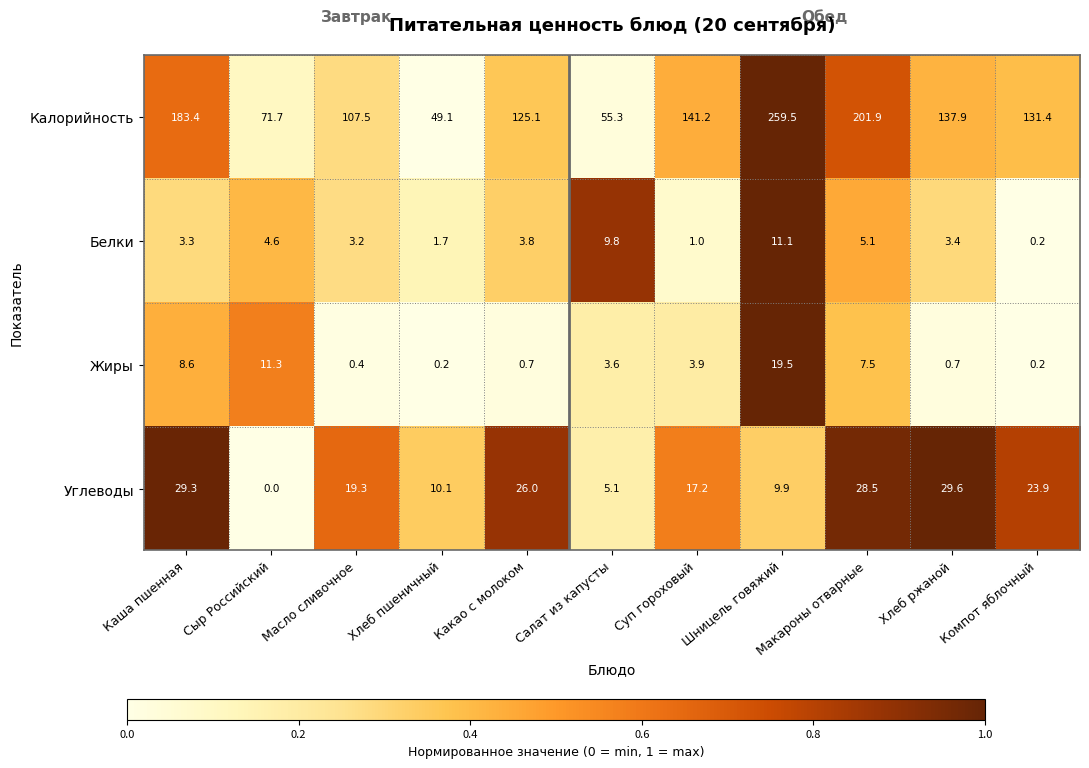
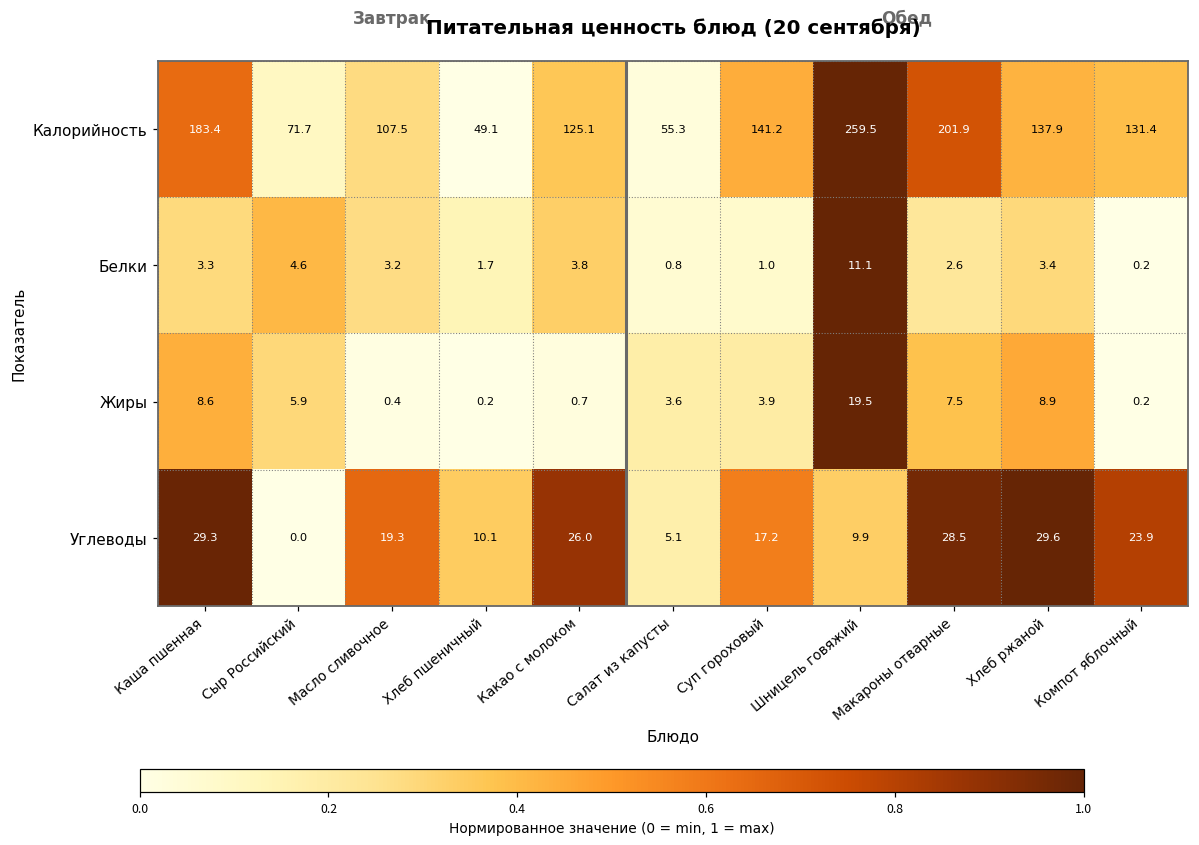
Белки, Салат из капусты: 9.8 -> 0.8
Белки, Макароны отварные: 5.1 -> 2.6
Жиры, Сыр Российский: 11.3 -> 5.9
Жиры, Хлеб ржаной: 0.7 -> 8.9
